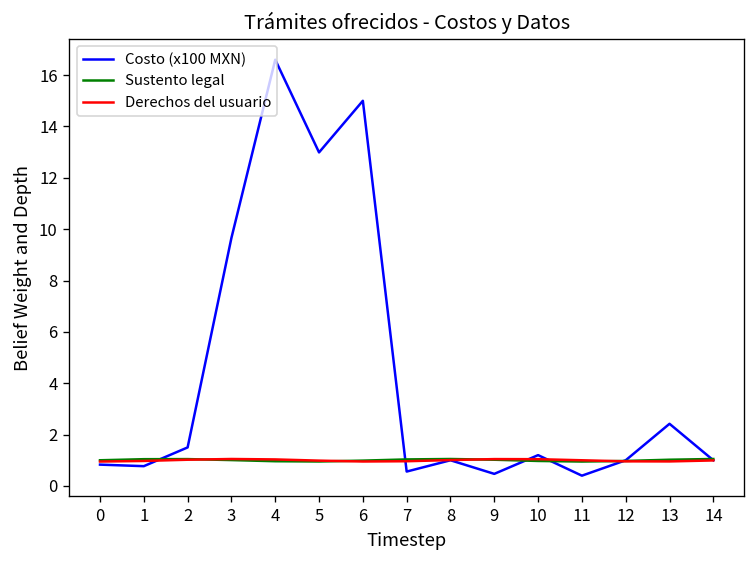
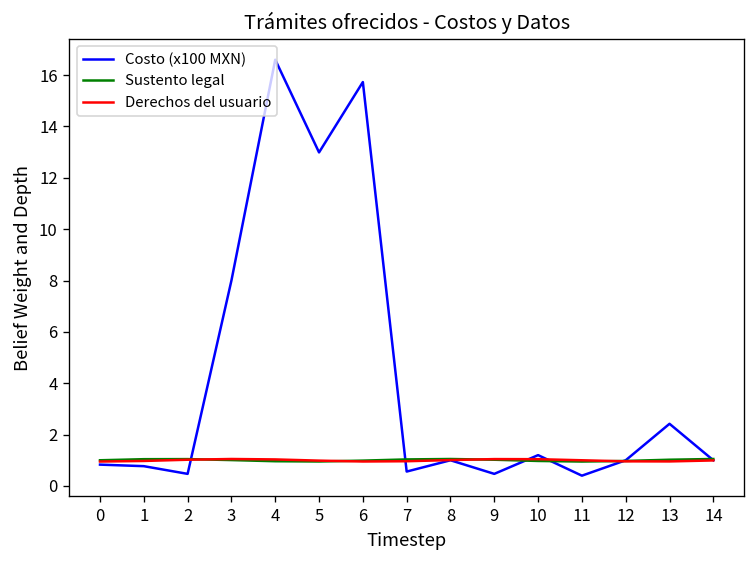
Costo (x100 MXN), 2: 1.5 -> 0.5
Costo (x100 MXN), 3: 9.7 -> 8.0
Costo (x100 MXN), 6: 15.0 -> 15.7
